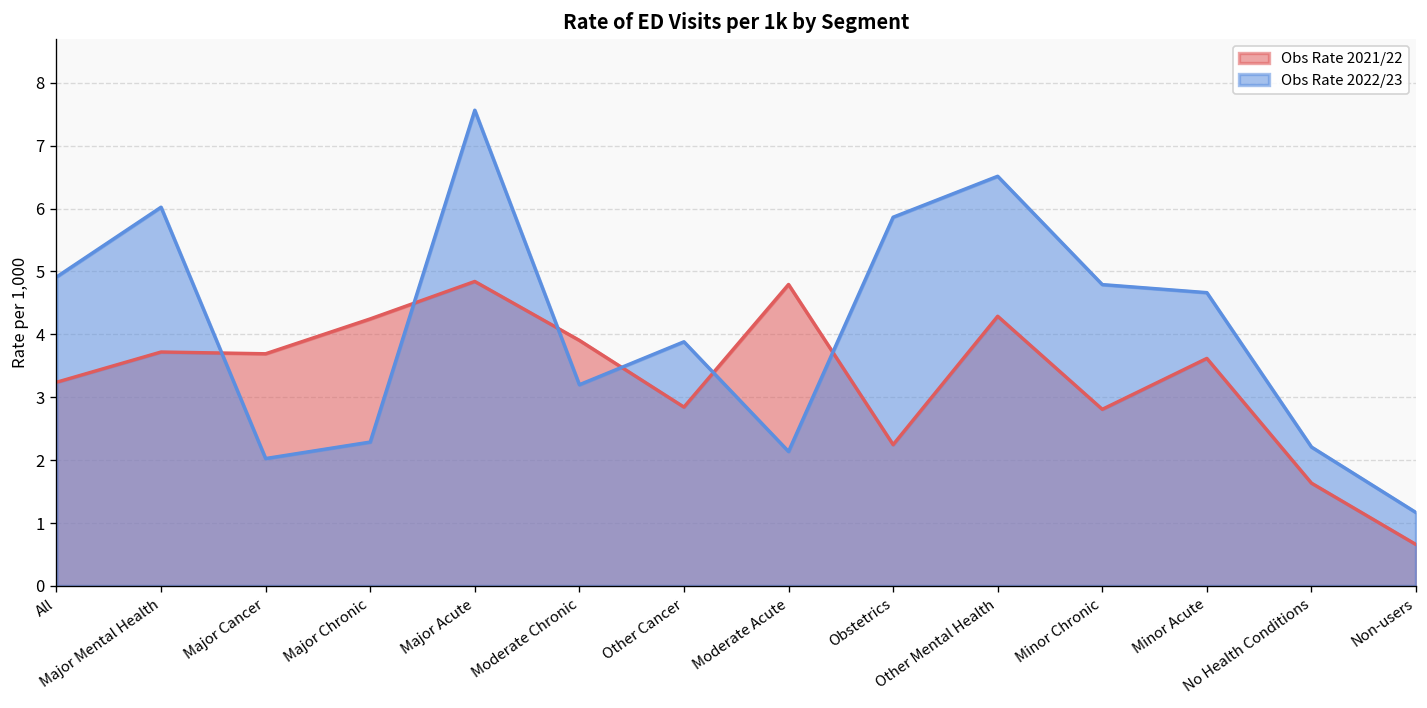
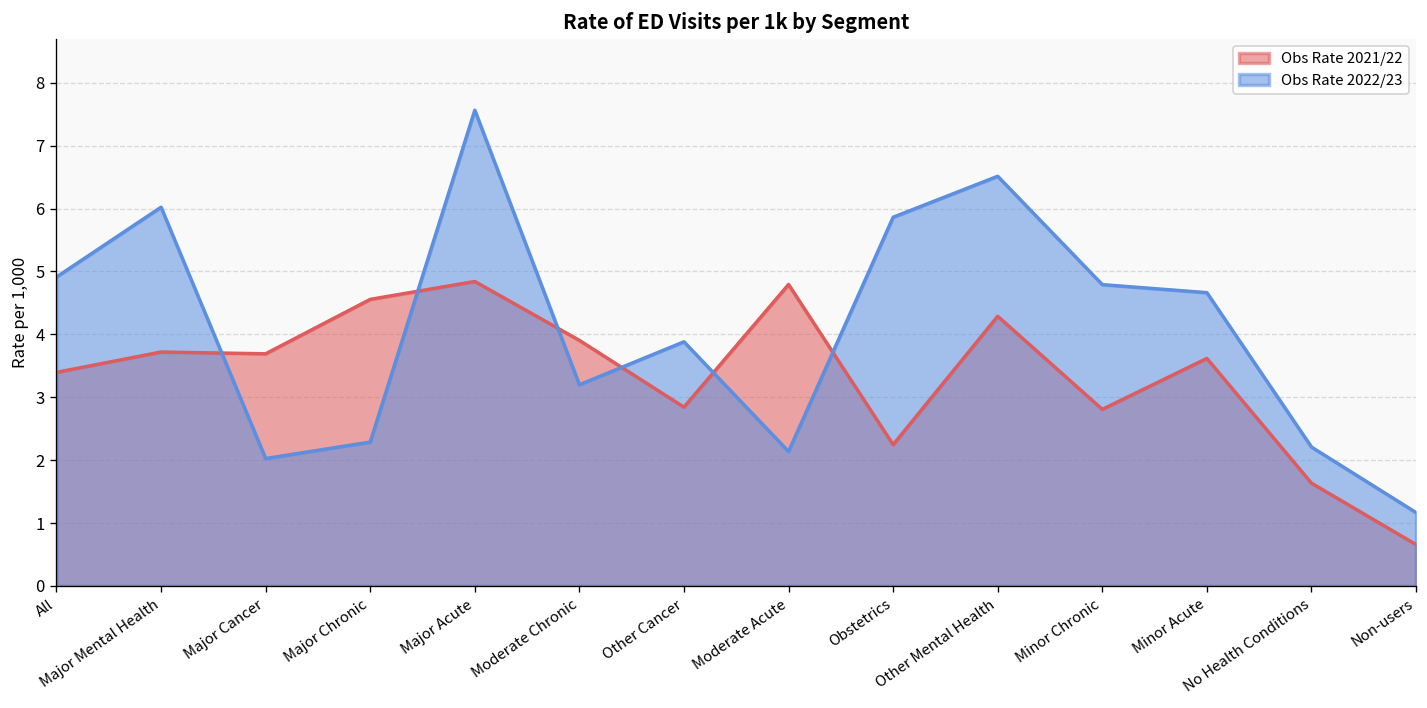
Obs Rate 2021/22, All: 3.2 -> 3.4
Obs Rate 2021/22, Major Chronic: 4.2 -> 4.6
